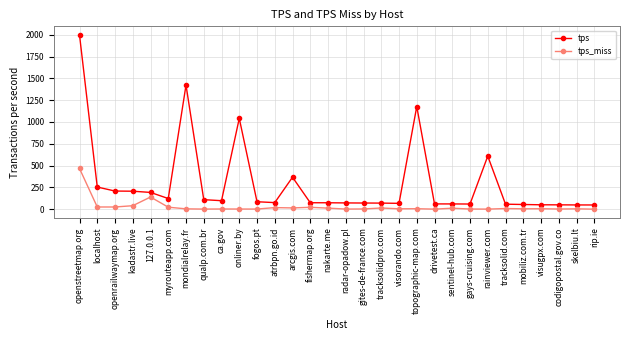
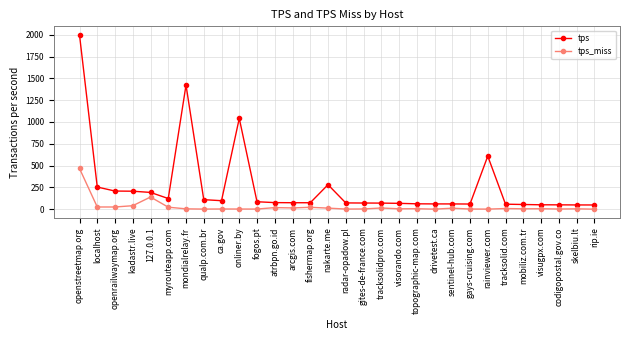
tps, arcgis.com: 400 -> 100
tps, nakarte.me: 100 -> 300
tps, topographic-map.com: 1200 -> 100
